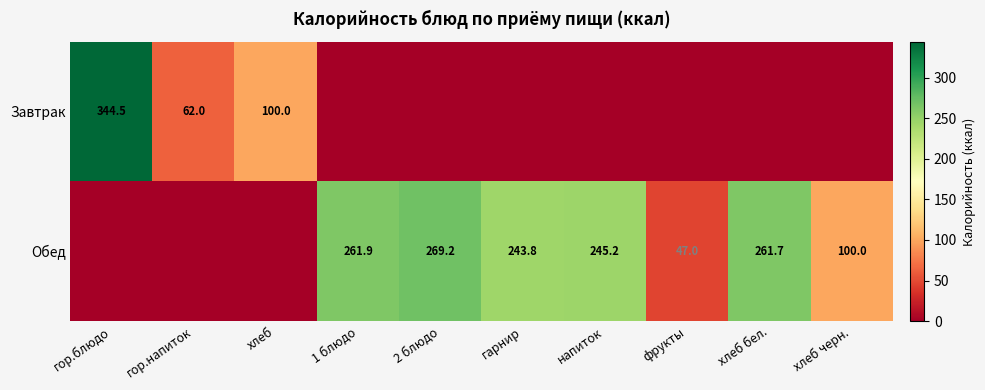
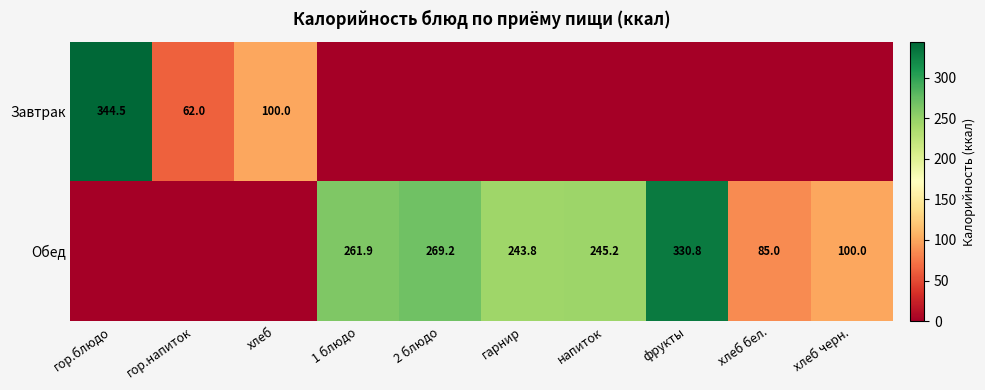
Обед, фрукты: 47.0 -> 330.8
Обед, хлеб бел.: 261.7 -> 85.0
